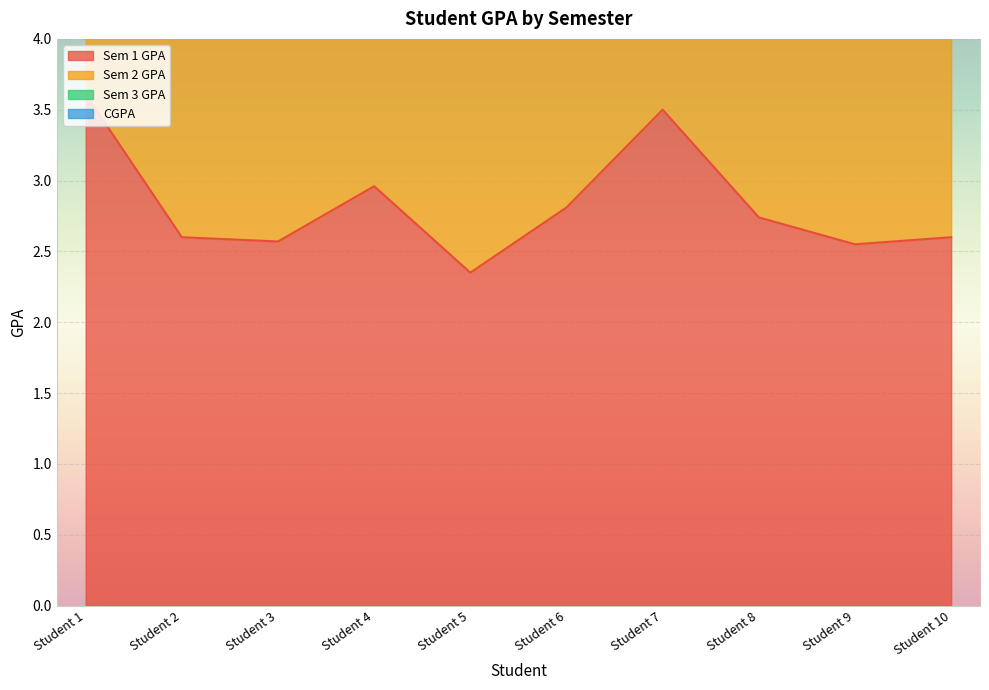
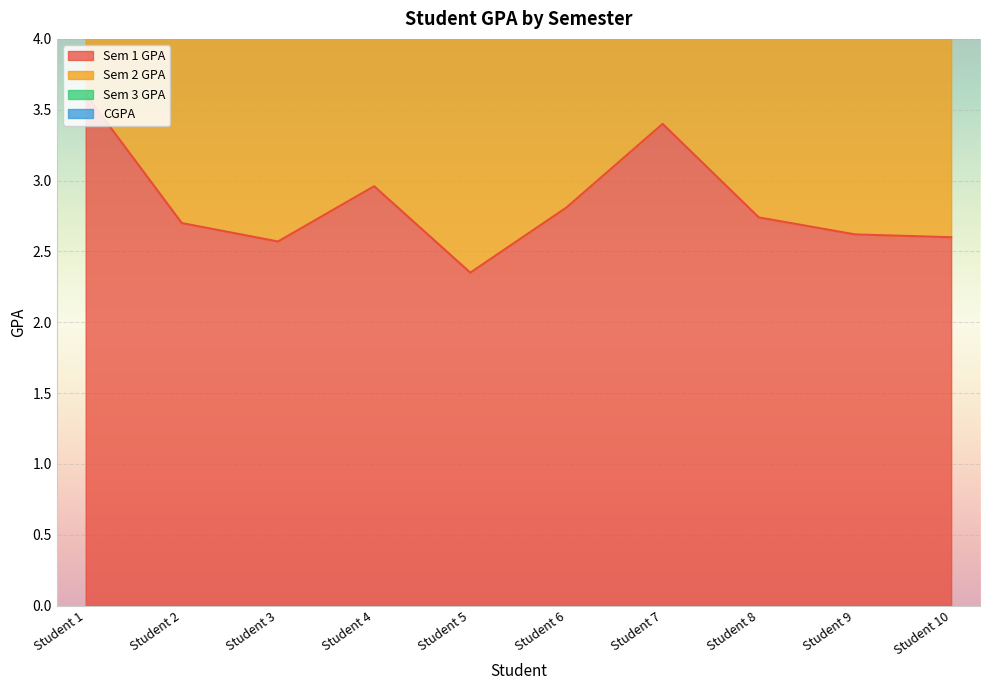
Sem 1 GPA, Student 2: 2.6 -> 2.7
Sem 1 GPA, Student 7: 3.5 -> 3.4
Sem 1 GPA, Student 9: 2.55 -> 2.62
